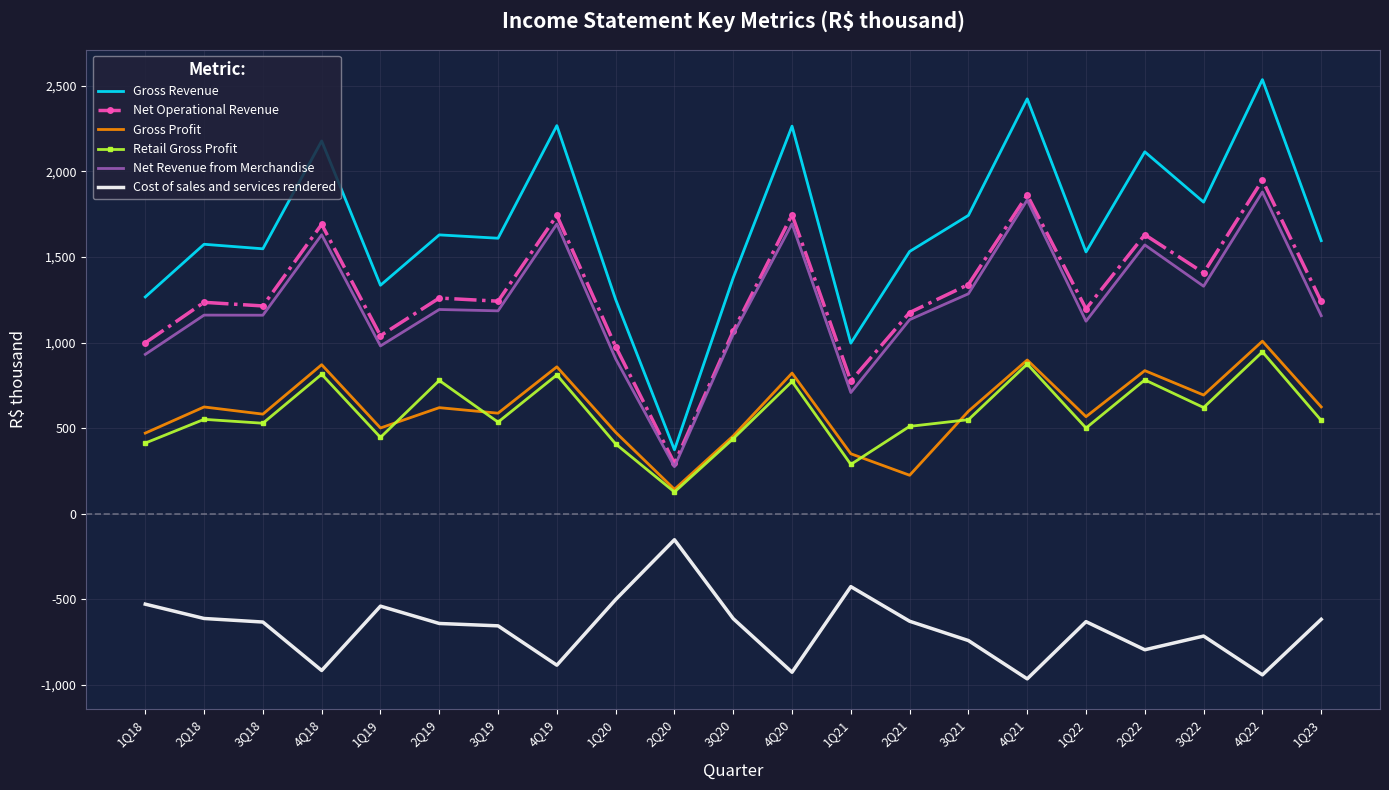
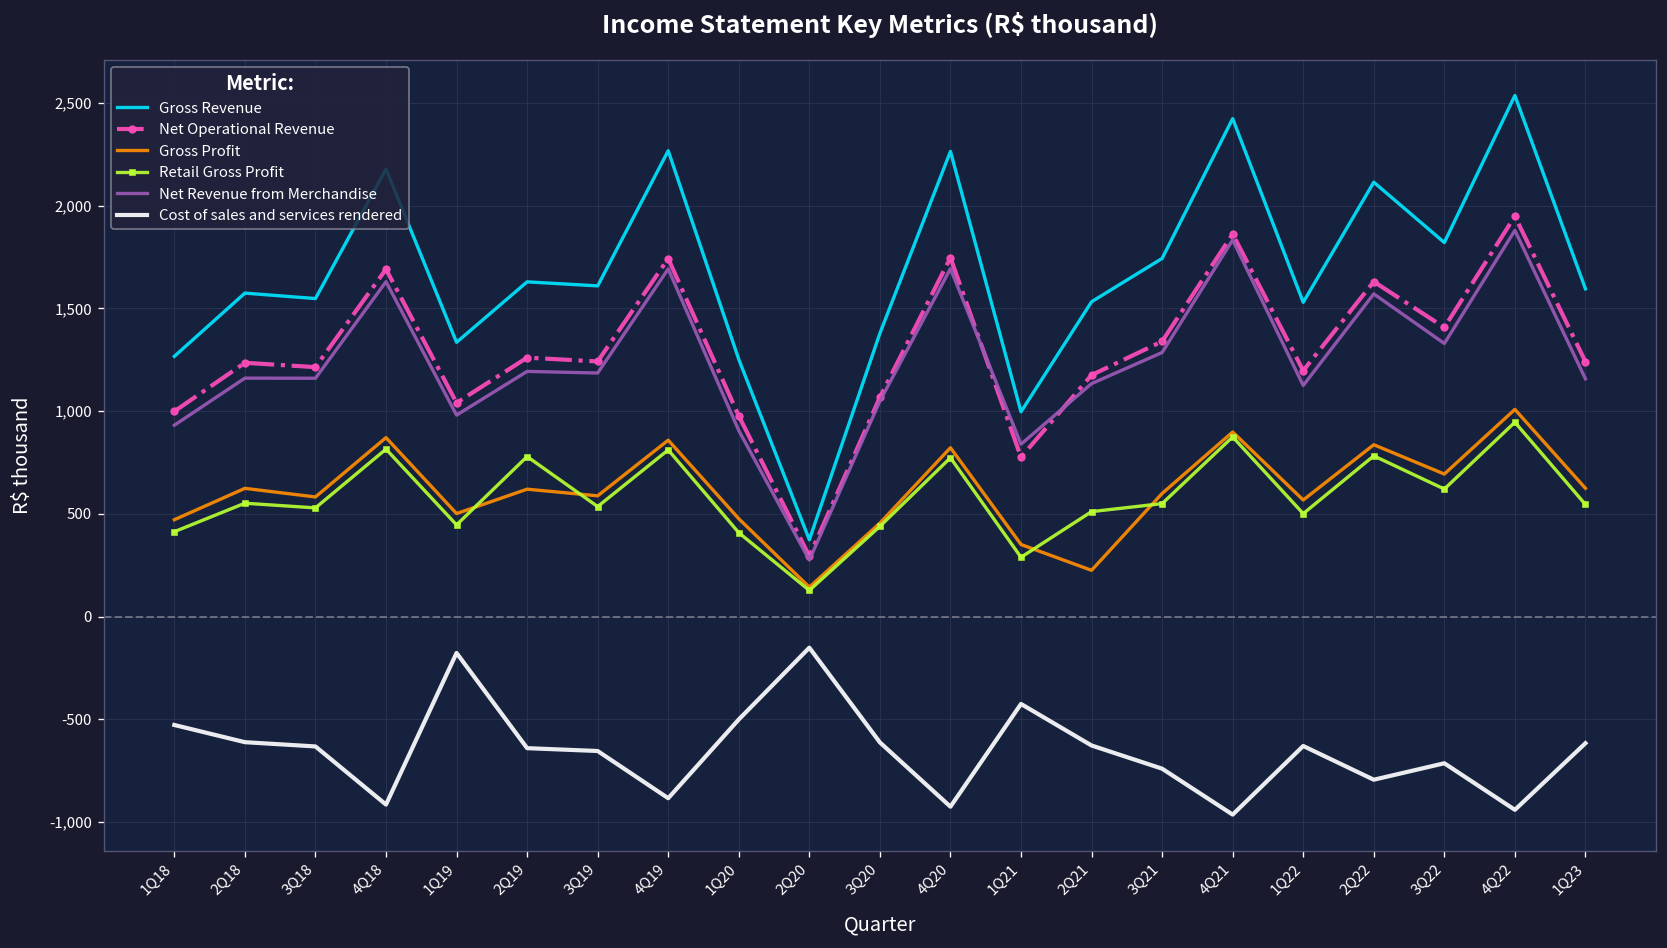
Cost of sales and services rendered, 1Q19: -540 -> -180
Net Revenue from Merchandise, 1Q21: 710 -> 840
